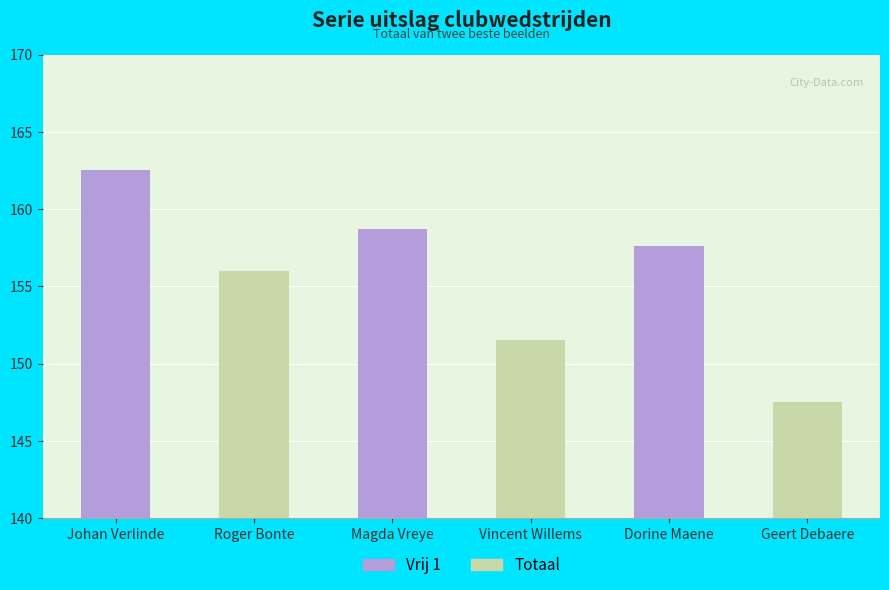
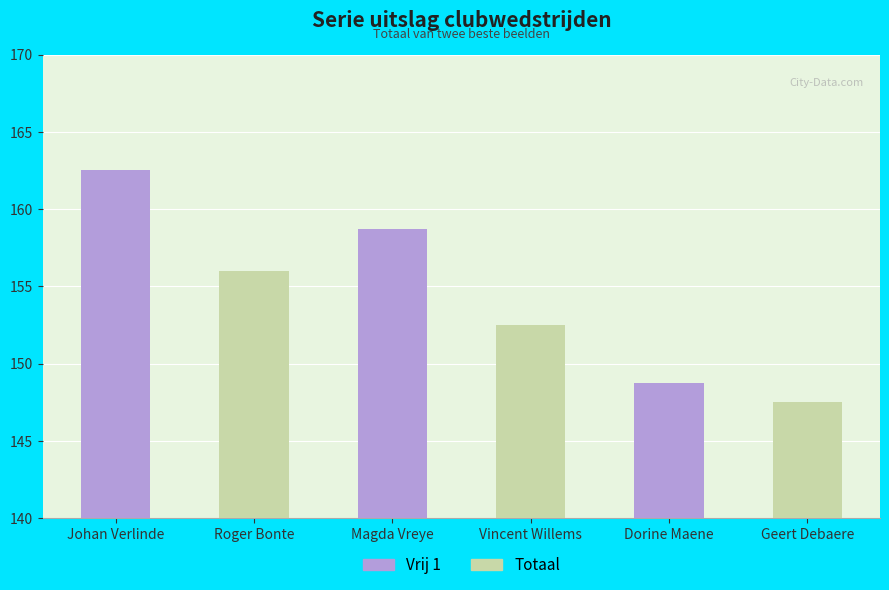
Totaal, Vincent Willems: 151.5 -> 152.5
Vrij 1, Dorine Maene: 157.6 -> 148.8
